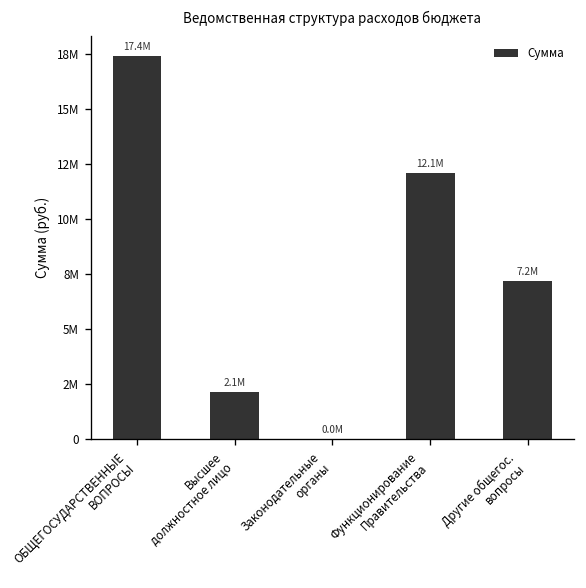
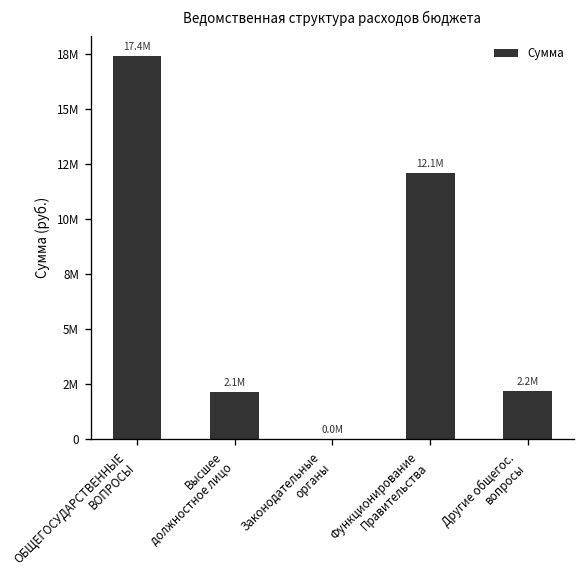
Другие общегос. вопросы: 7.2M -> 2.2M
